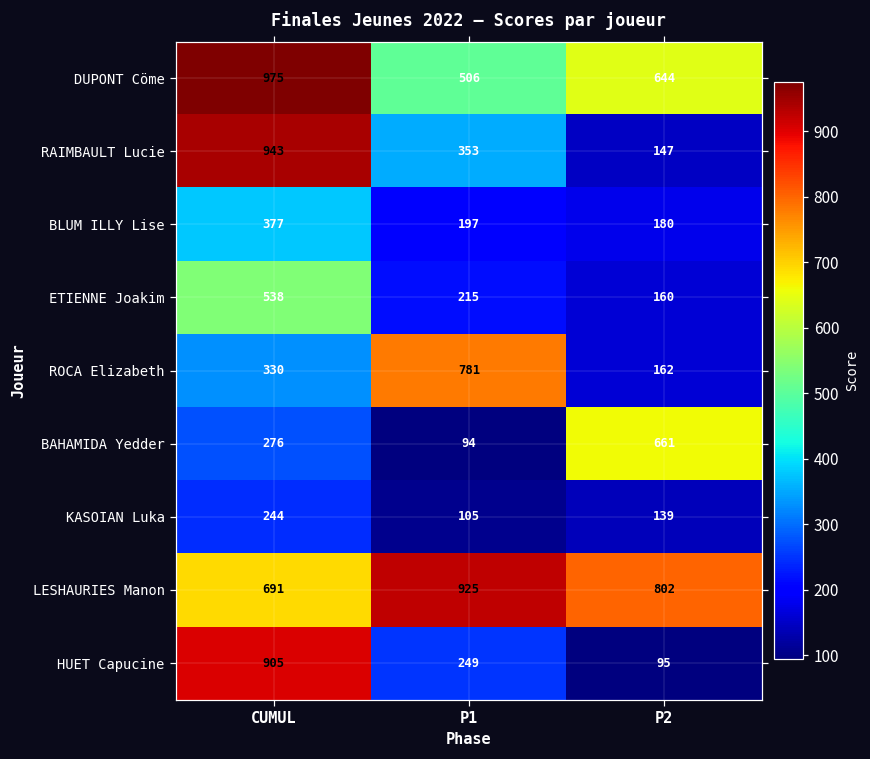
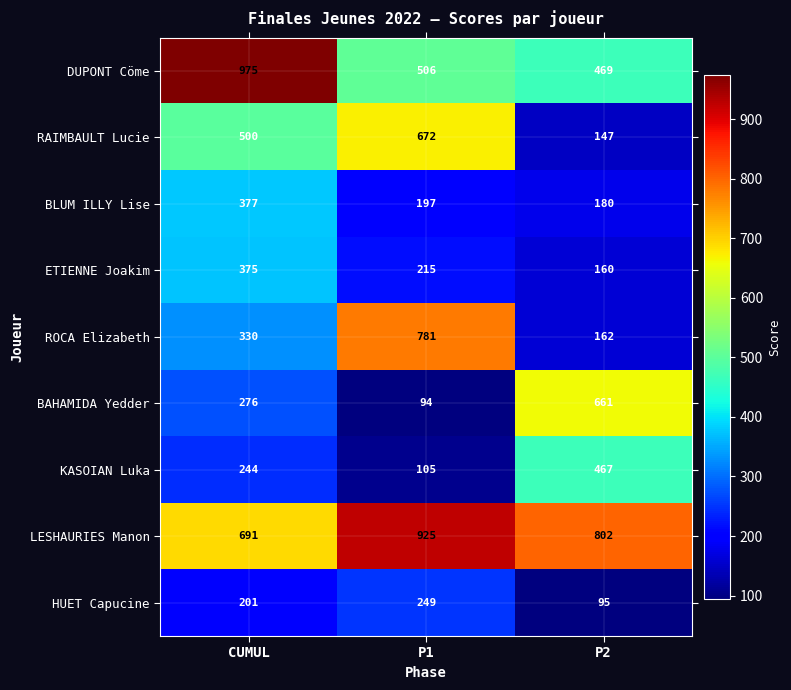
DUPONT Cöme, P2: 644 -> 469
RAIMBAULT Lucie, CUMUL: 943 -> 500
RAIMBAULT Lucie, P1: 353 -> 672
ETIENNE Joakim, CUMUL: 538 -> 375
KASOIAN Luka, P2: 139 -> 467
HUET Capucine, CUMUL: 905 -> 201
